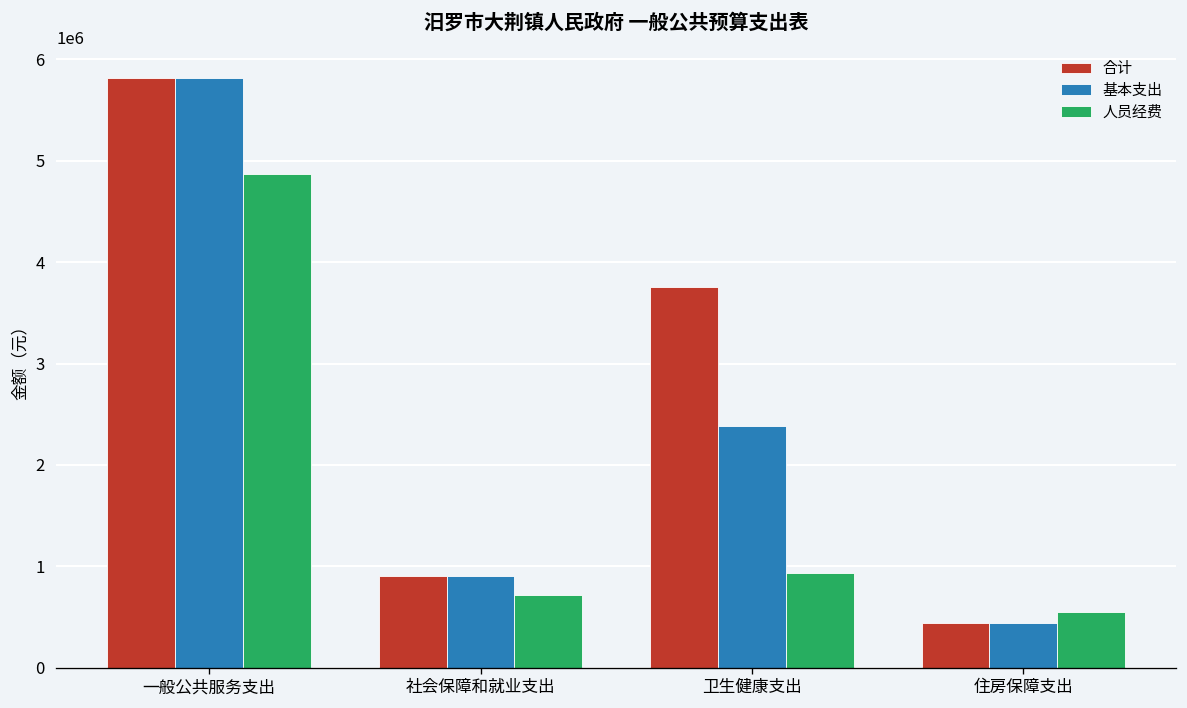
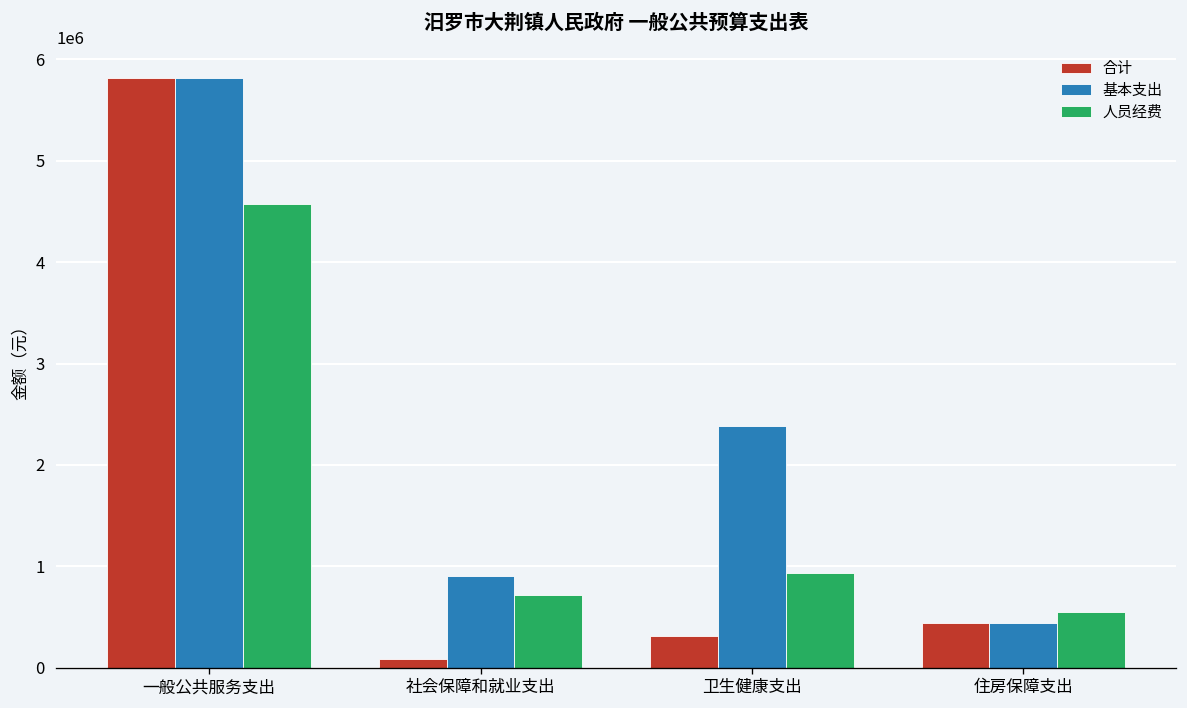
人员经费, 一般公共服务支出: 4900000 -> 4600000
合计, 社会保障和就业支出: 900000 -> 100000
合计, 卫生健康支出: 3800000 -> 300000
